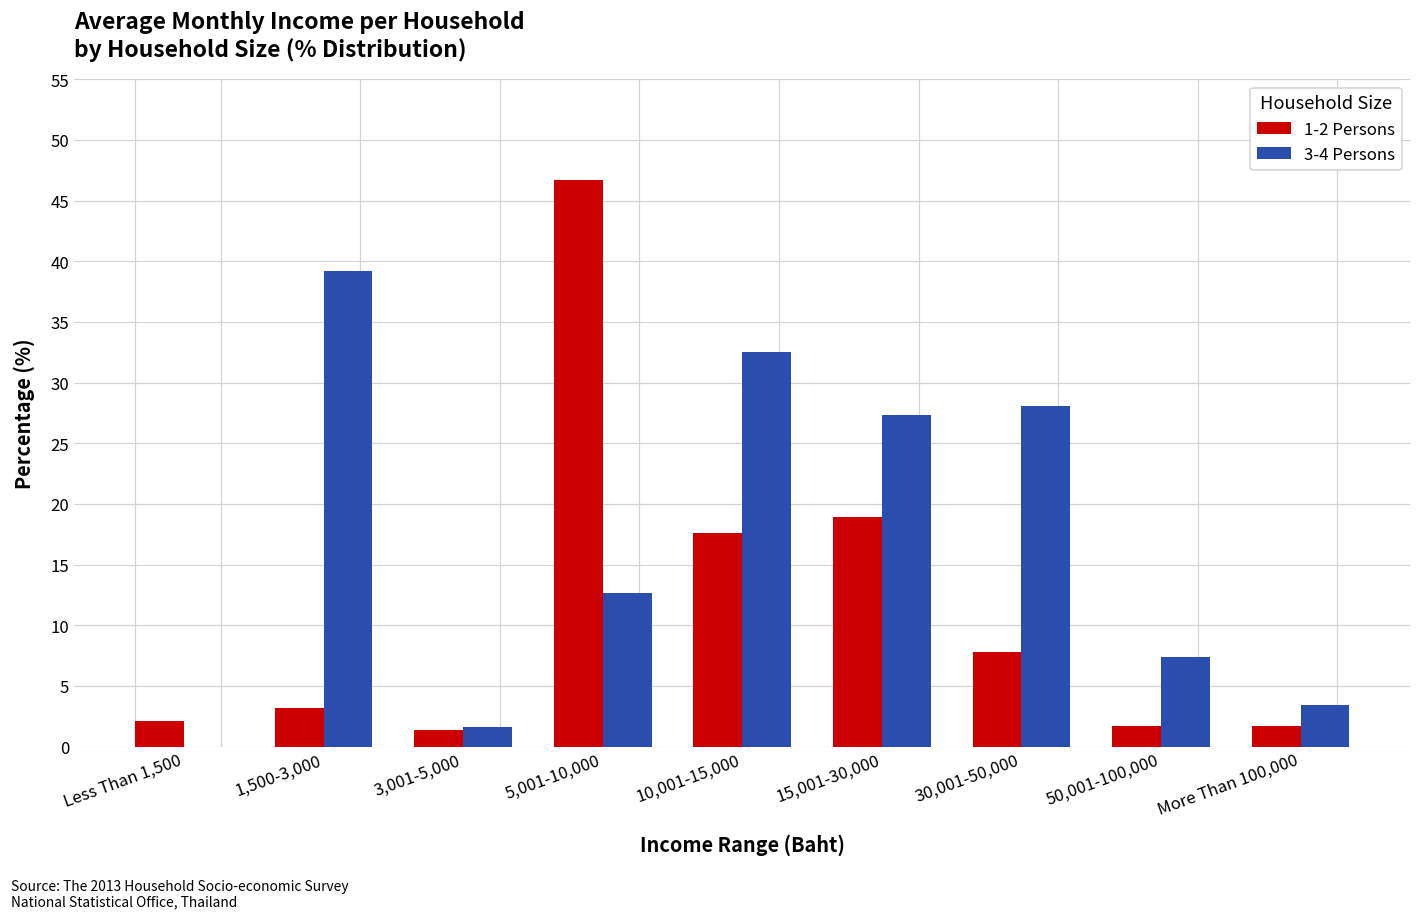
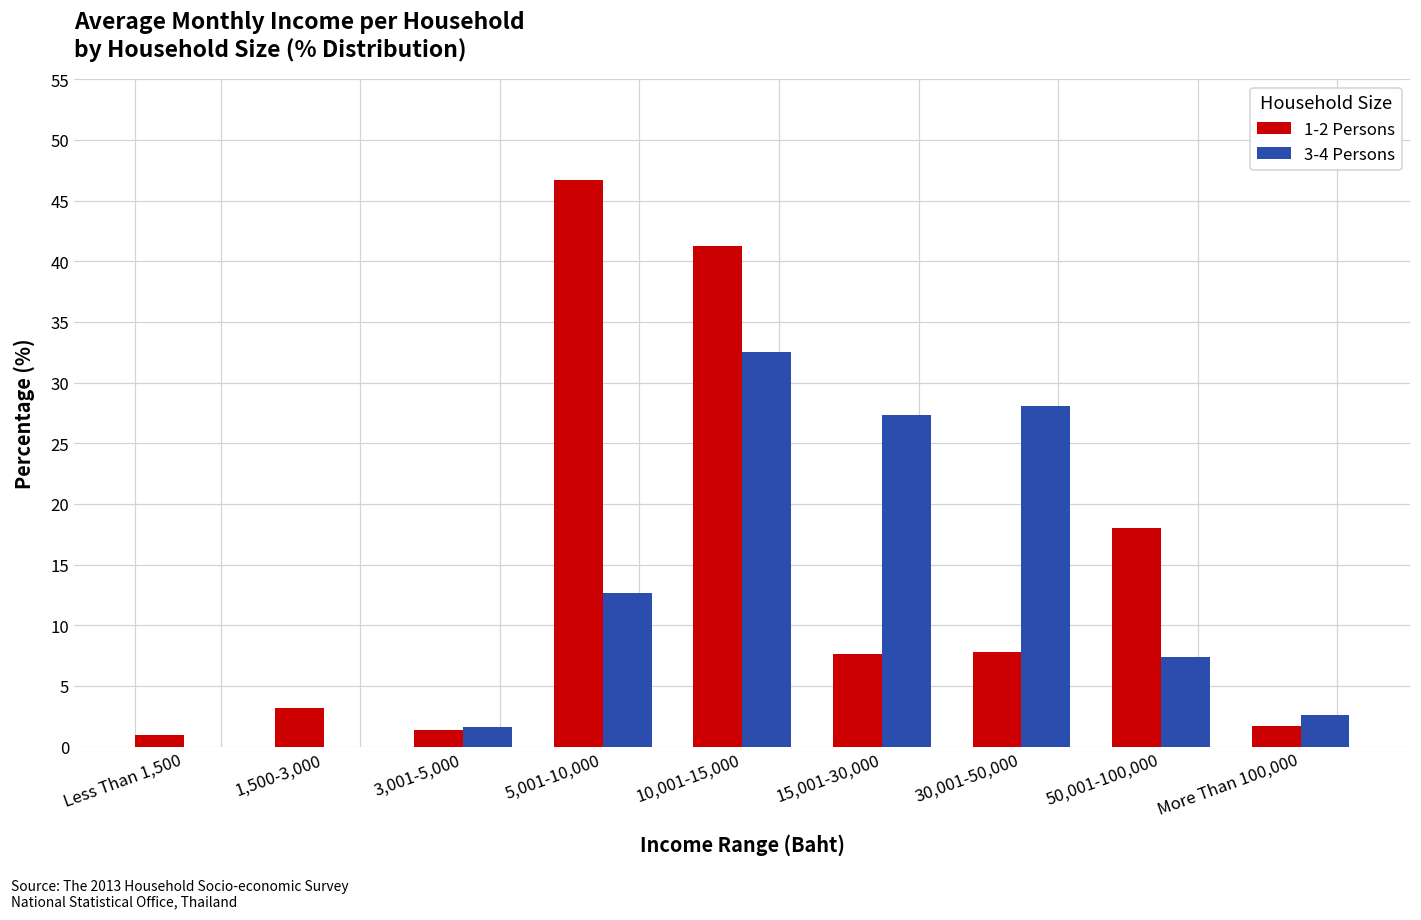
1-2 Persons, Less Than 1,500: 2.1 -> 1.0
3-4 Persons, 1,500-3,000: 39.2 -> 0.0
1-2 Persons, 10,001-15,000: 17.6 -> 41.3
1-2 Persons, 15,001-30,000: 18.9 -> 7.6
1-2 Persons, 50,001-100,000: 1.7 -> 18.0
3-4 Persons, More Than 100,000: 3.4 -> 2.6
